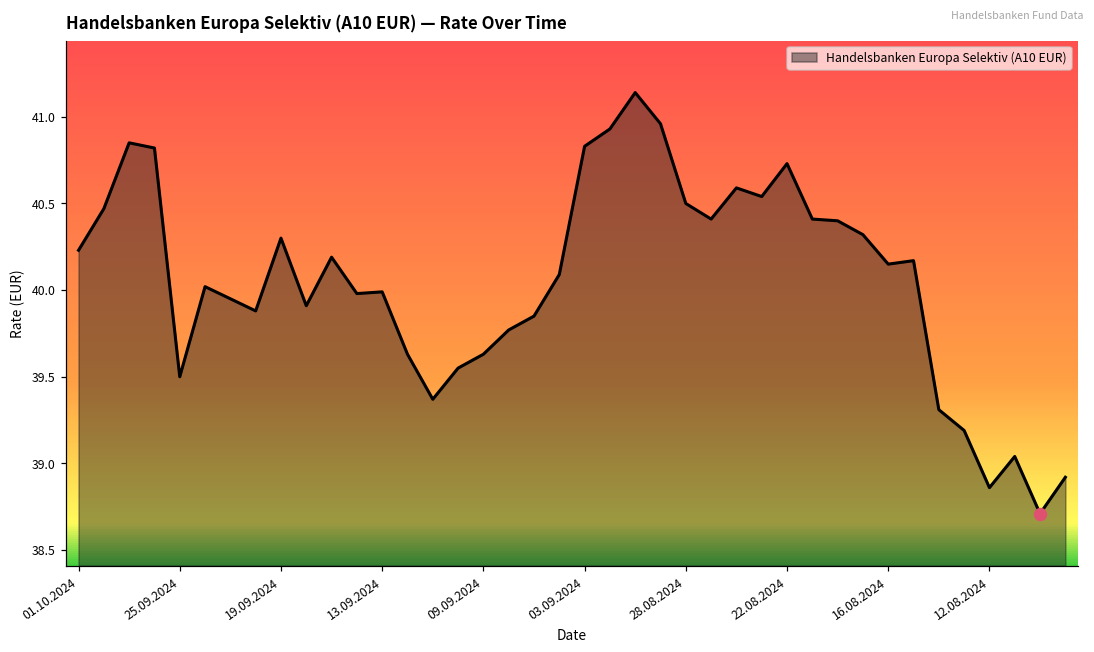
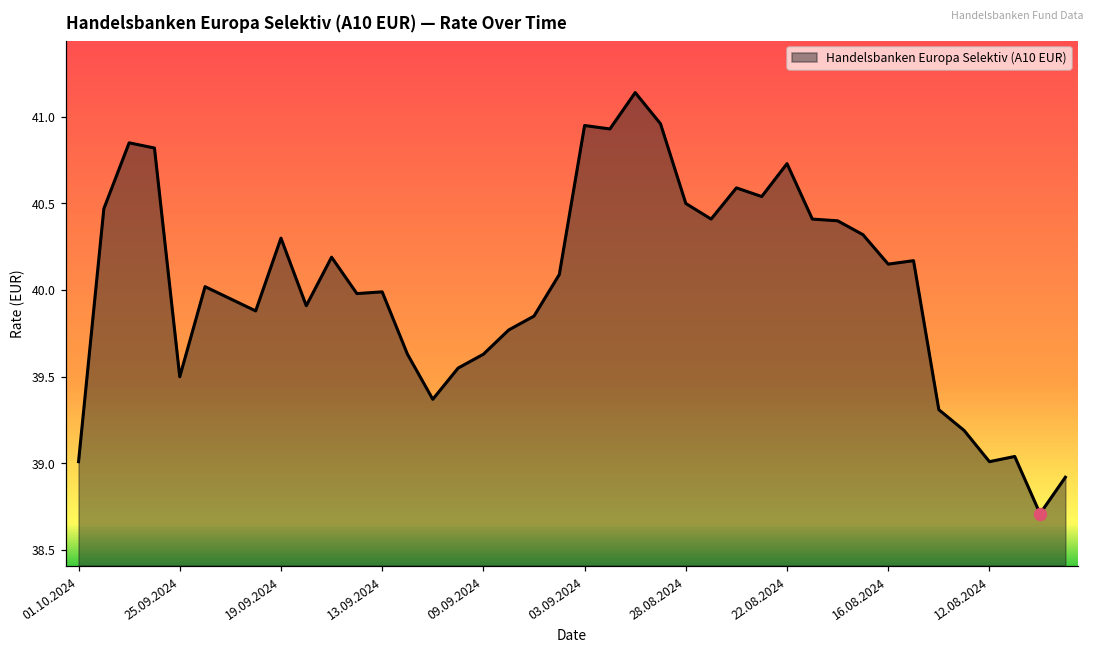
Handelsbanken Europa Selektiv (A10 EUR), 01.10.2024: 40.23 -> 39.01
Handelsbanken Europa Selektiv (A10 EUR), 03.09.2024: 40.83 -> 40.95
Handelsbanken Europa Selektiv (A10 EUR), 12.08.2024: 38.86 -> 39.01
